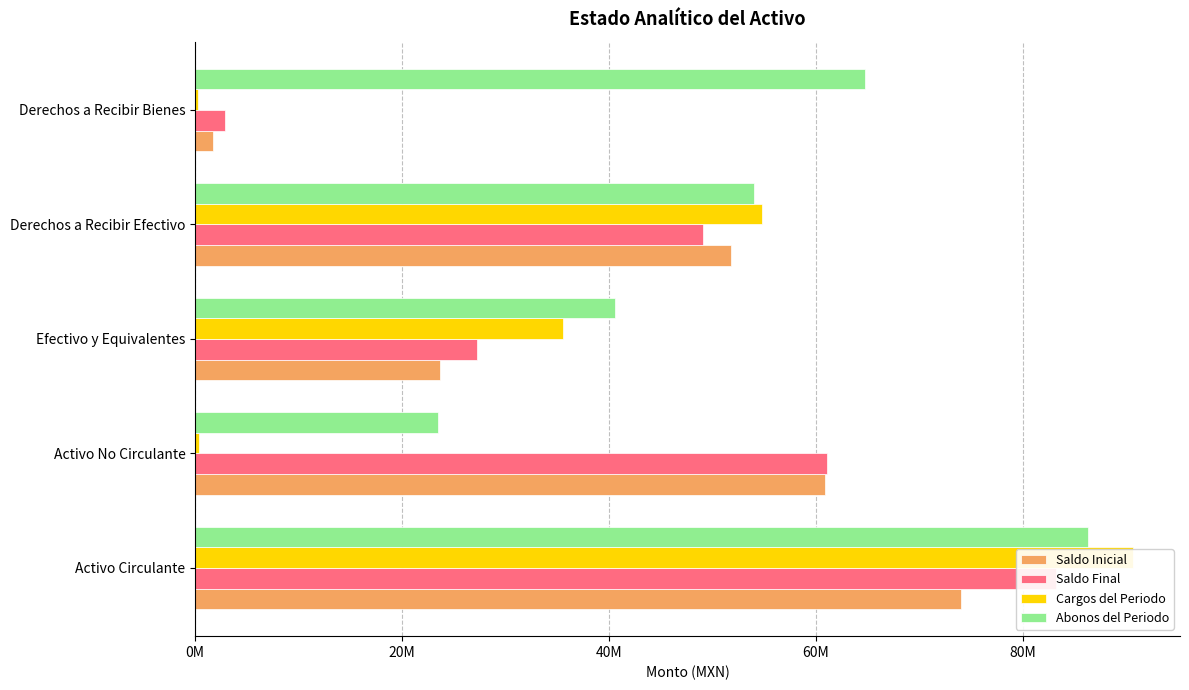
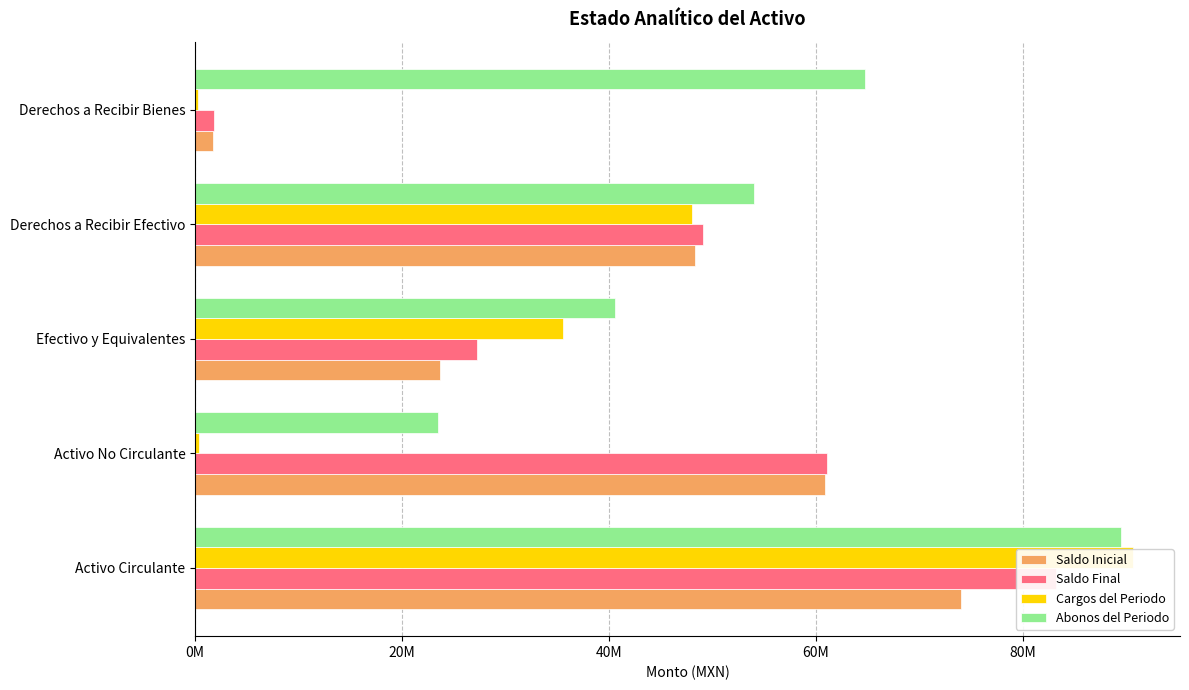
Saldo Final, Derechos a Recibir Bienes: 2900000 -> 1800000
Cargos del Periodo, Derechos a Recibir Efectivo: 54800000 -> 48000000
Saldo Inicial, Derechos a Recibir Efectivo: 51800000 -> 48300000
Abonos del Periodo, Activo Circulante: 86300000 -> 89500000
